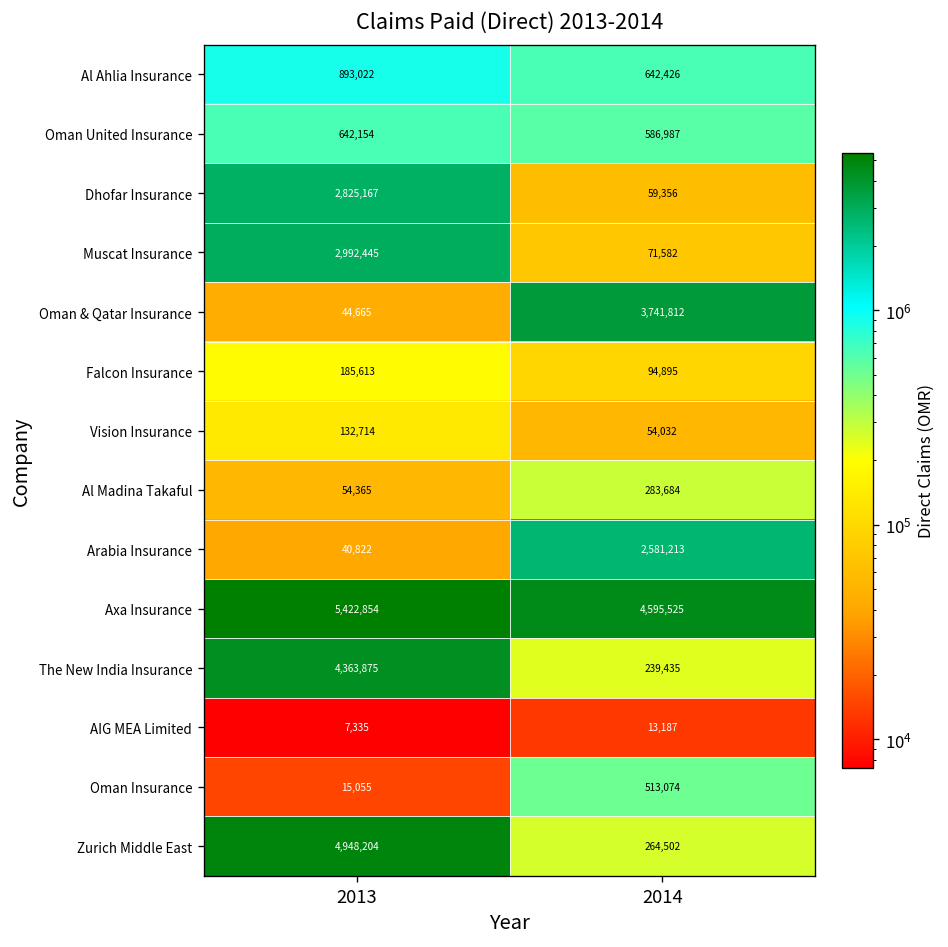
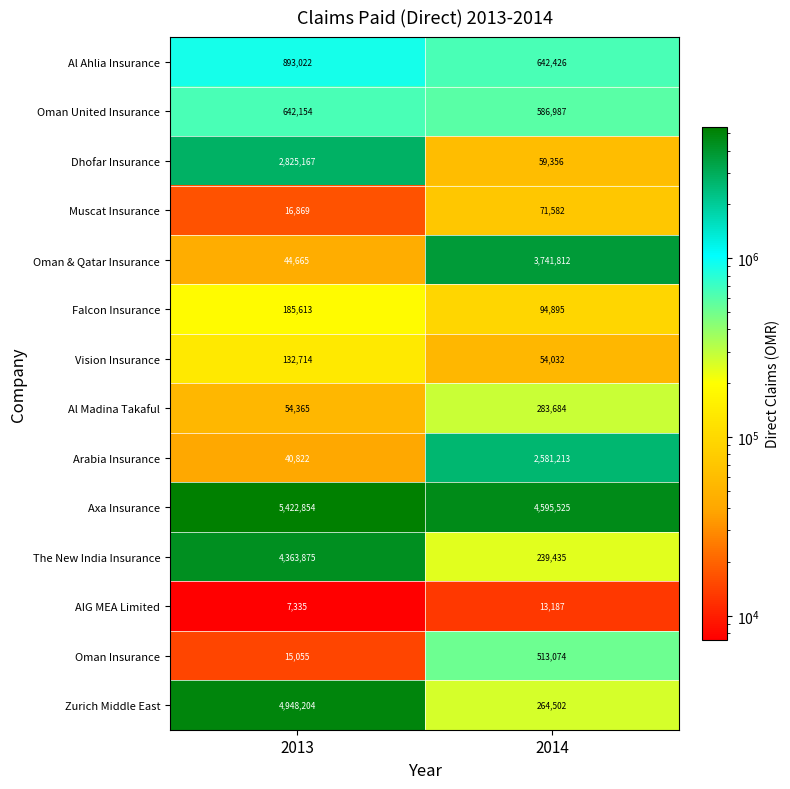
Muscat Insurance, 2013: 2,992,445 -> 16,869
